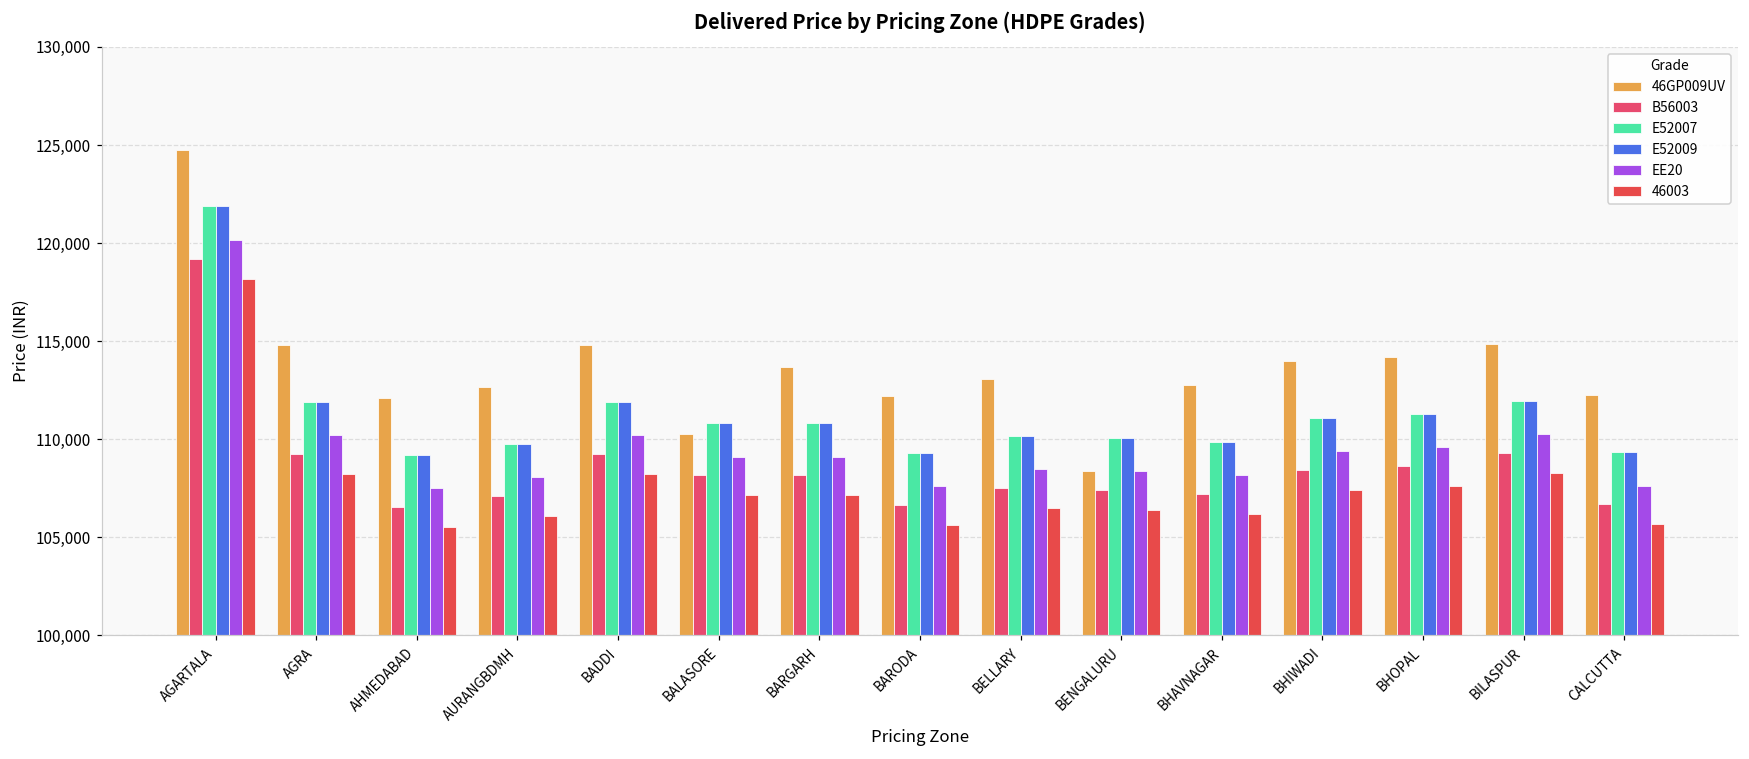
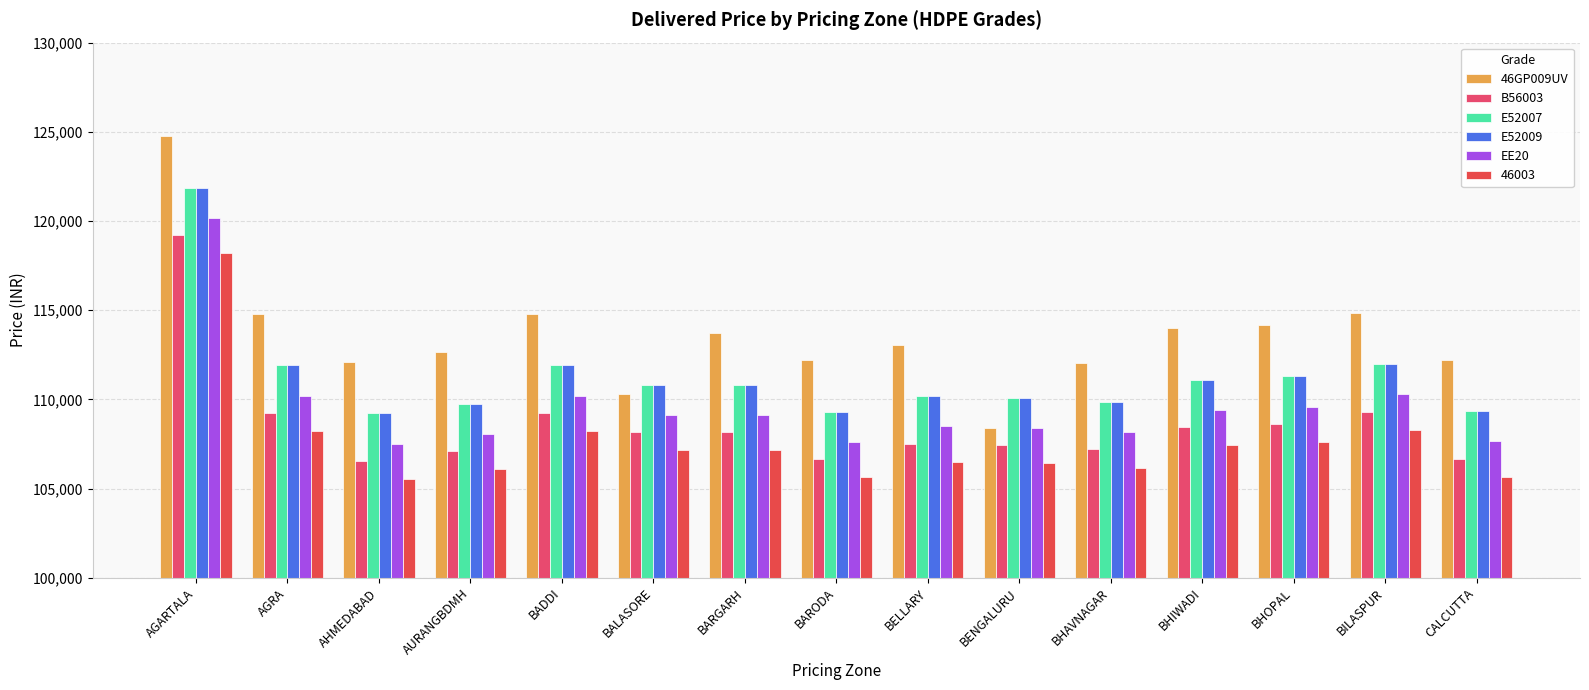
46GP009UV, BHAVNAGAR: 112,700 -> 112,000
